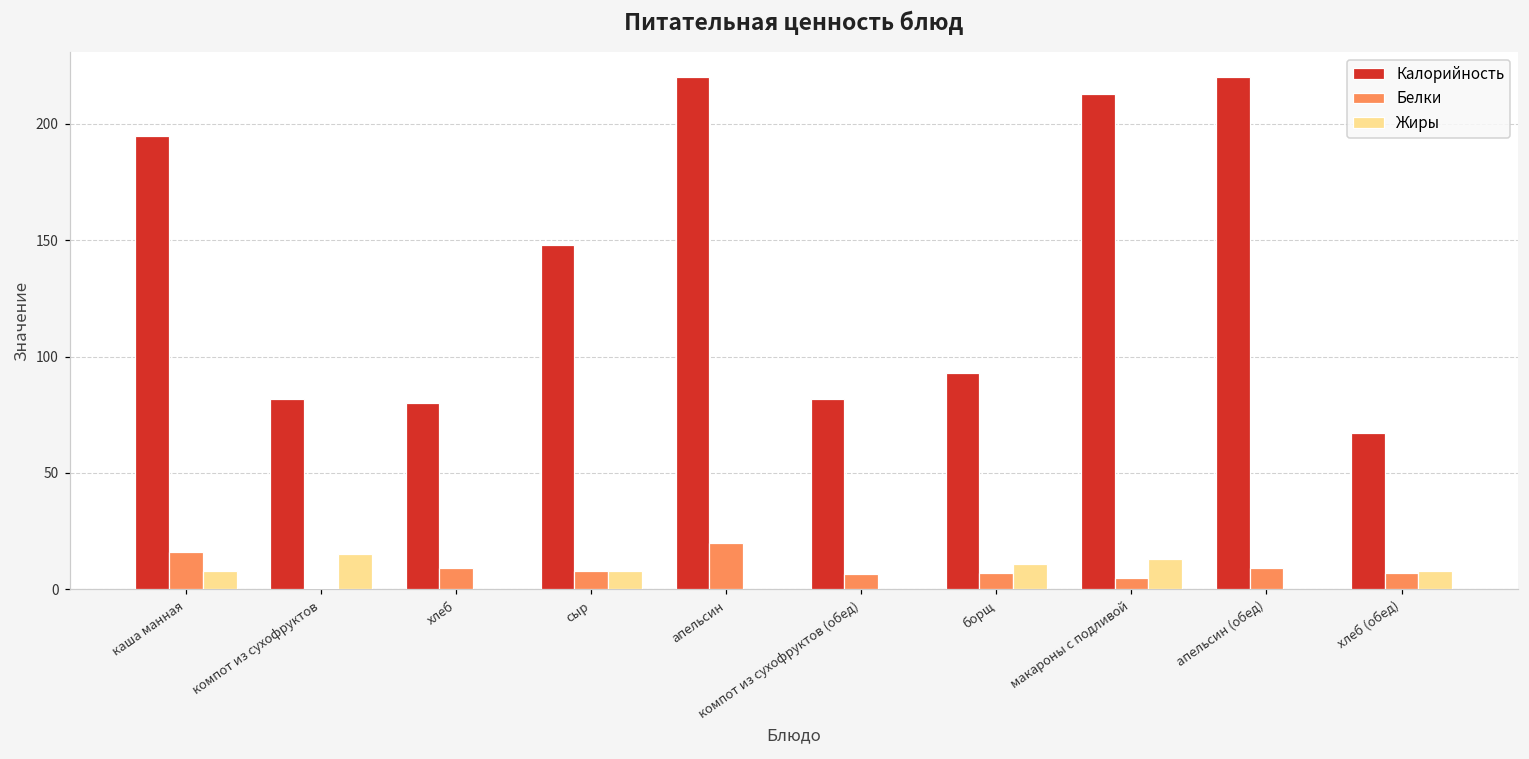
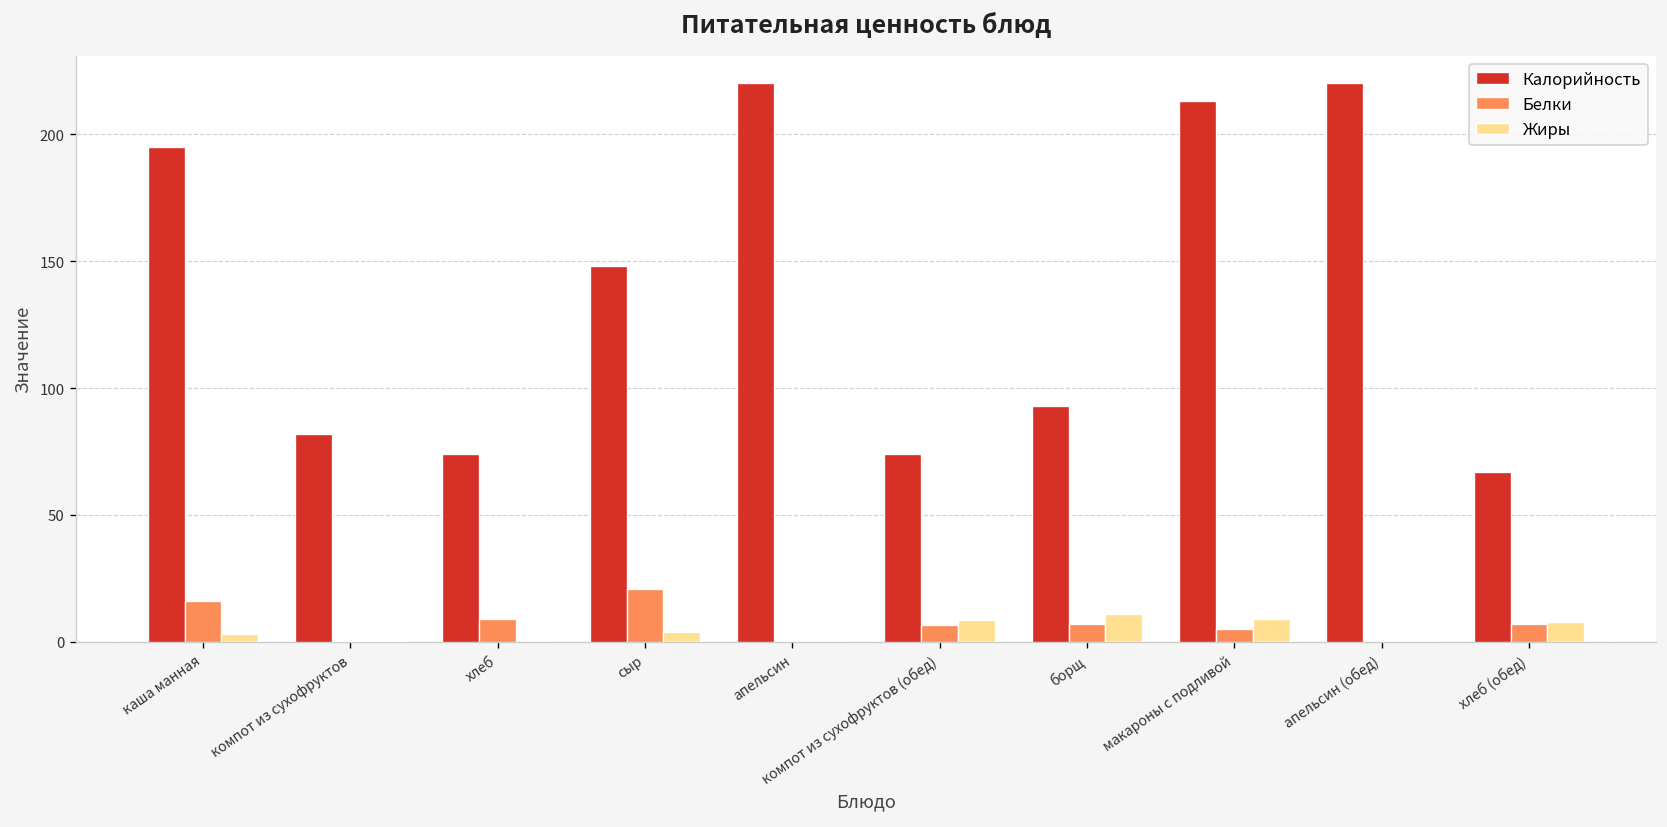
Жиры, каша манная: 8 -> 3
Жиры, компот из сухофруктов: 15 -> 0
Калорийность, хлеб: 80 -> 74
Белки, сыр: 8 -> 21
Жиры, сыр: 8 -> 4
Белки, апельсин: 20 -> 0
Калорийность, компот из сухофруктов (обед): 82 -> 74
Жиры, компот из сухофруктов (обед): 0 -> 9
Жиры, макароны с подливой: 13 -> 9
Белки, апельсин (обед): 9 -> 0
